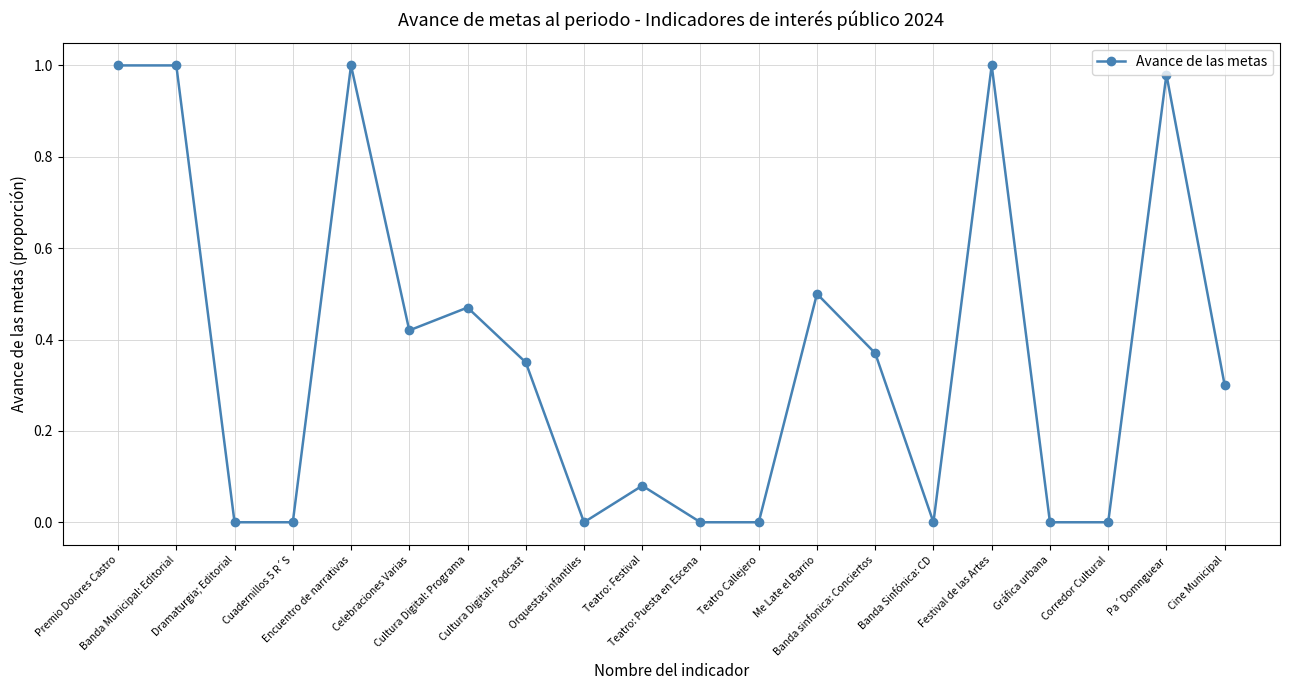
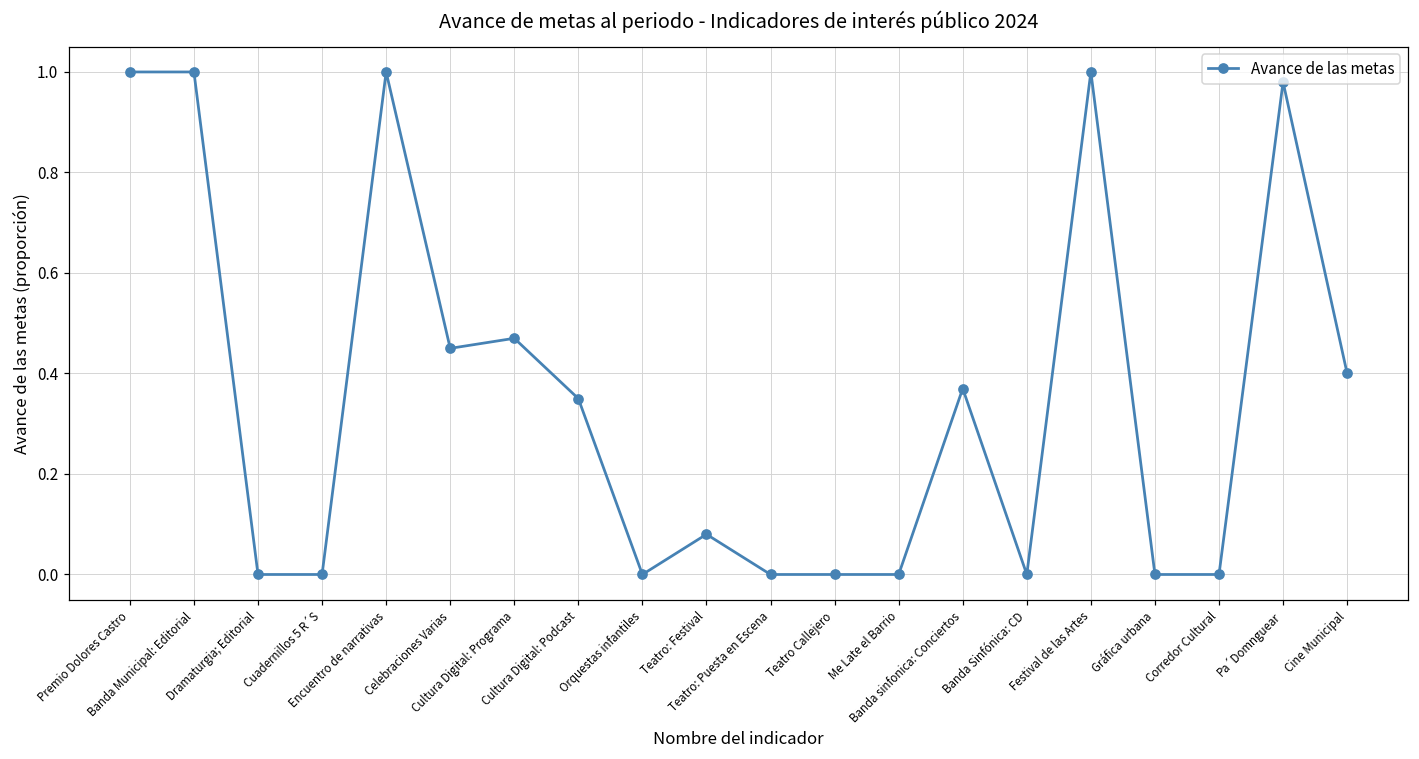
Celebraciones Varias: 0.42 -> 0.45
Me Late el Barrio: 0.5 -> 0.0
Cine Municipal: 0.3 -> 0.4
